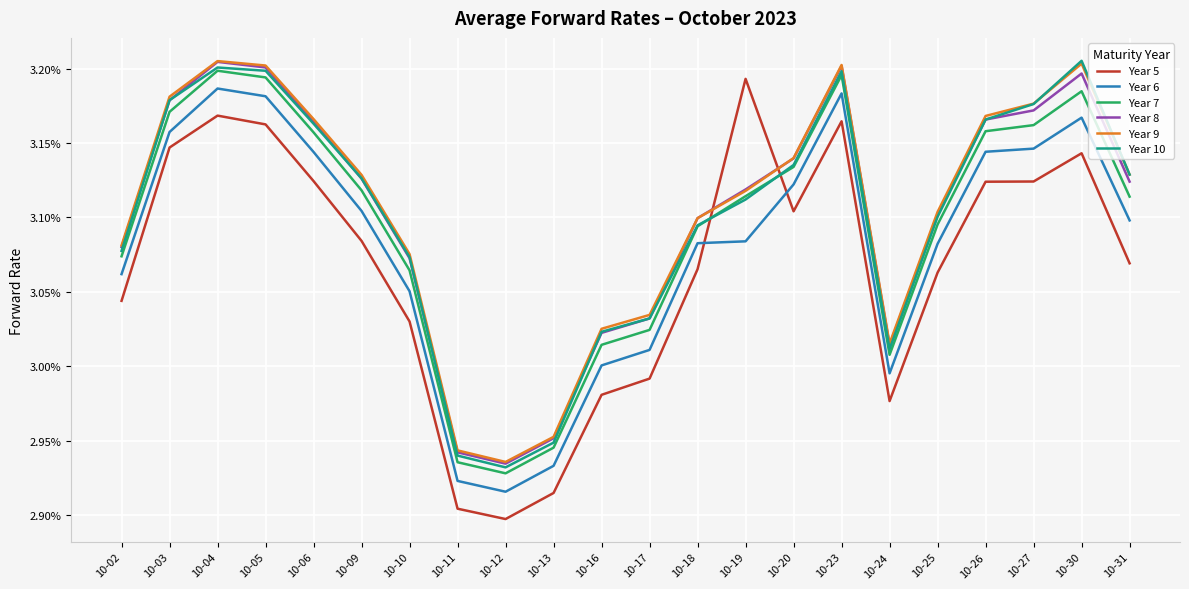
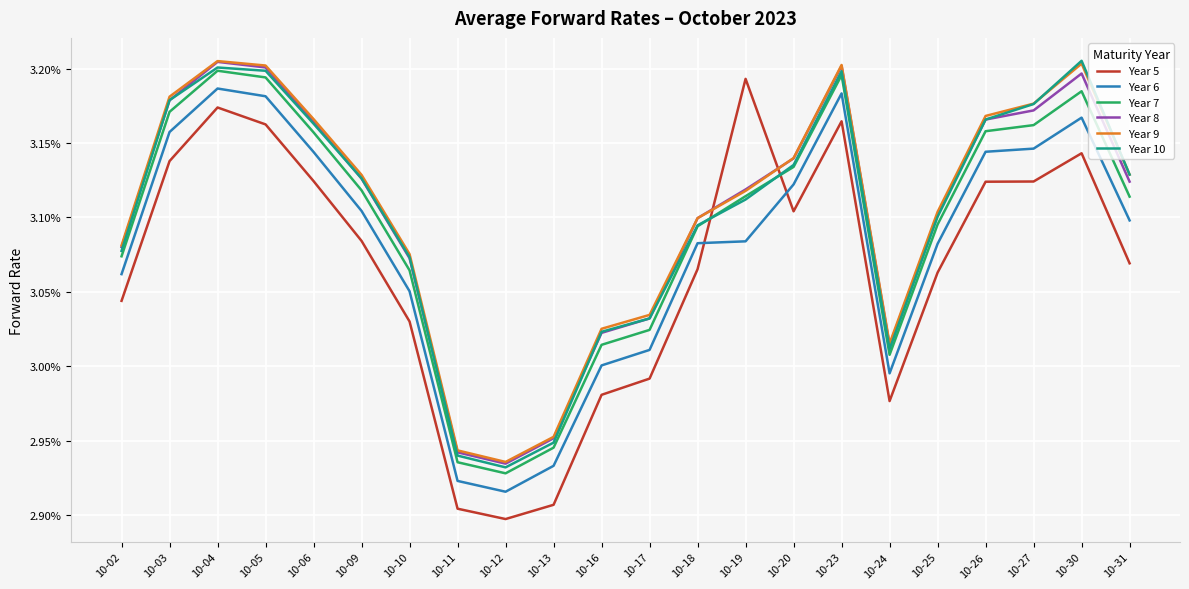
Year 5, 10-03: 3.147% -> 3.138%
Year 5, 10-04: 3.168% -> 3.174%
Year 5, 10-13: 2.915% -> 2.907%
